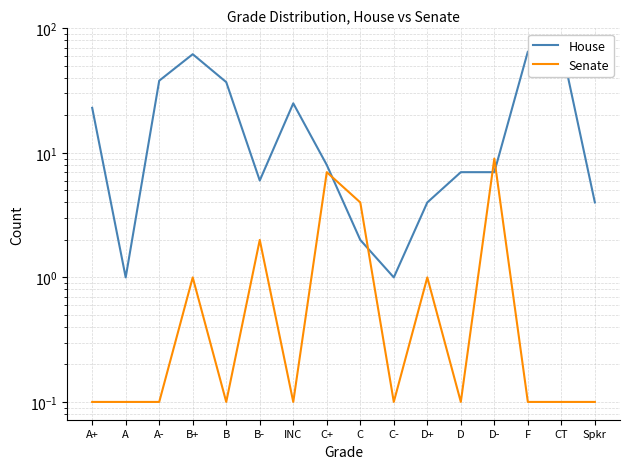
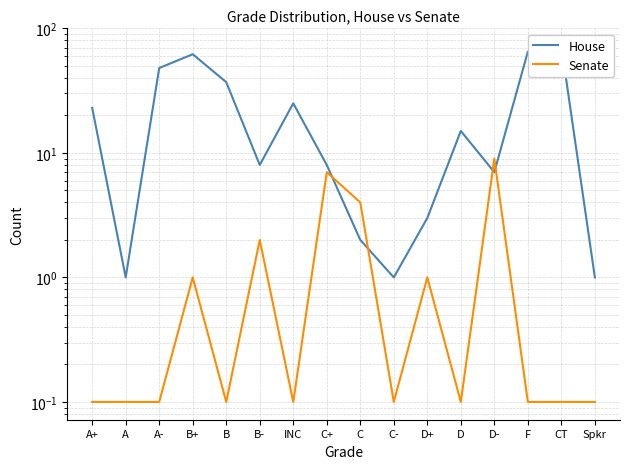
House, A-: 38 -> 48
House, B-: 6 -> 8
House, D+: 4 -> 3
House, D: 7 -> 15
House, Spkr: 4 -> 1
